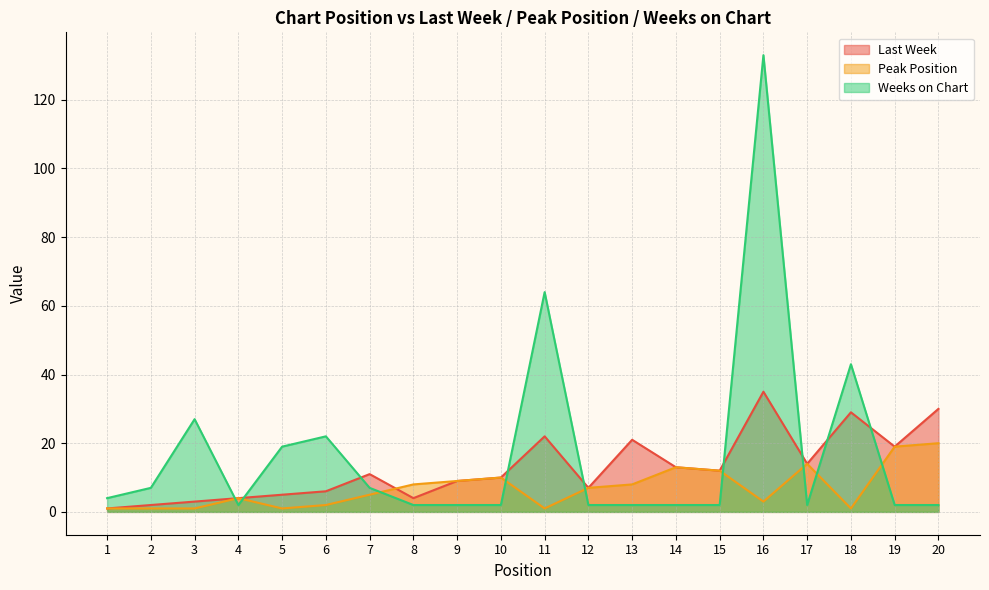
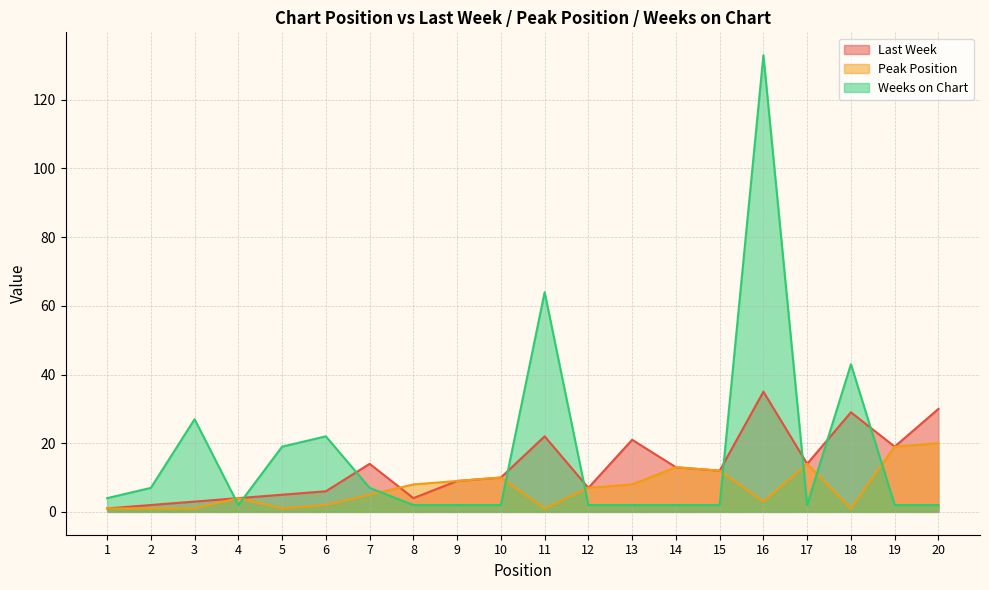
Last Week, 7: 11 -> 14
